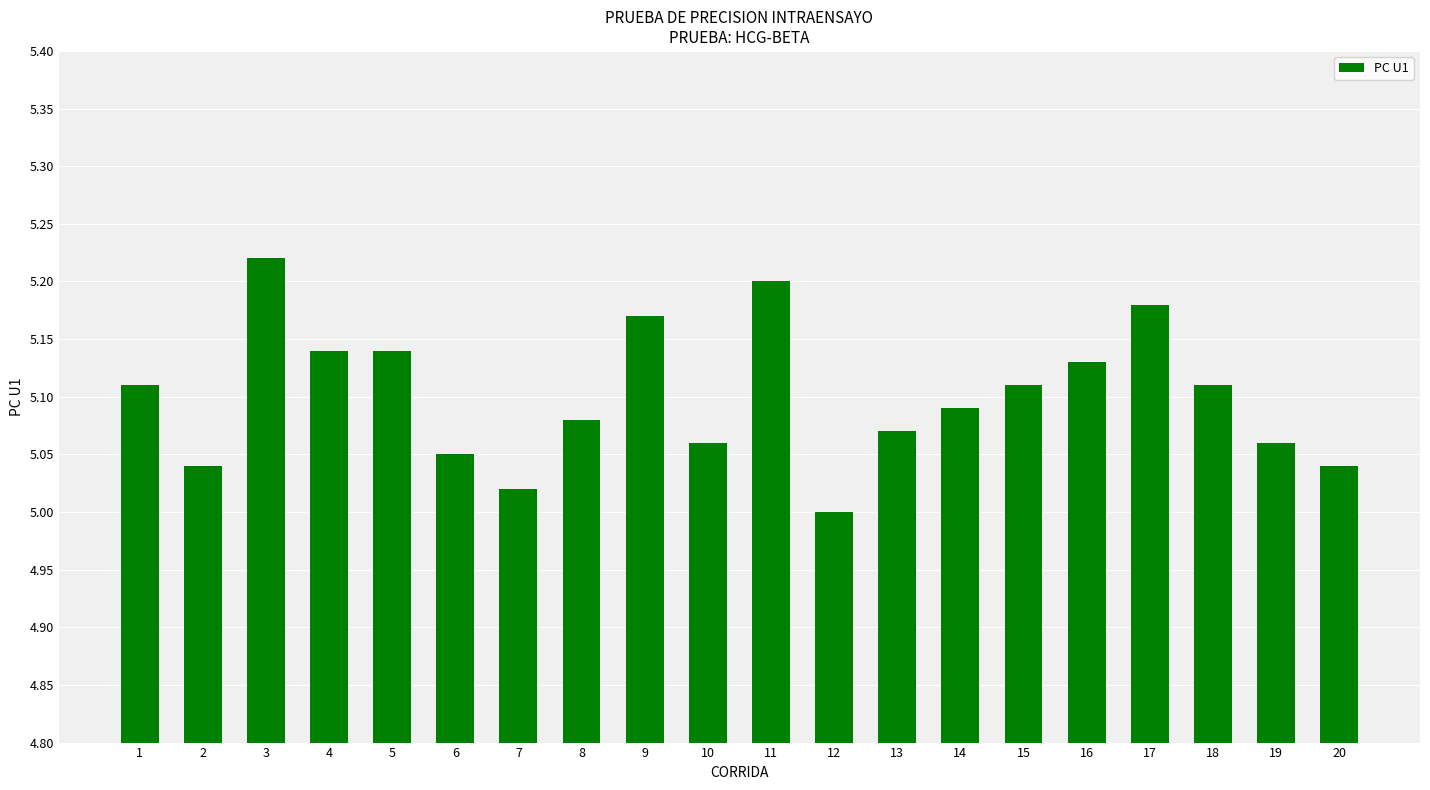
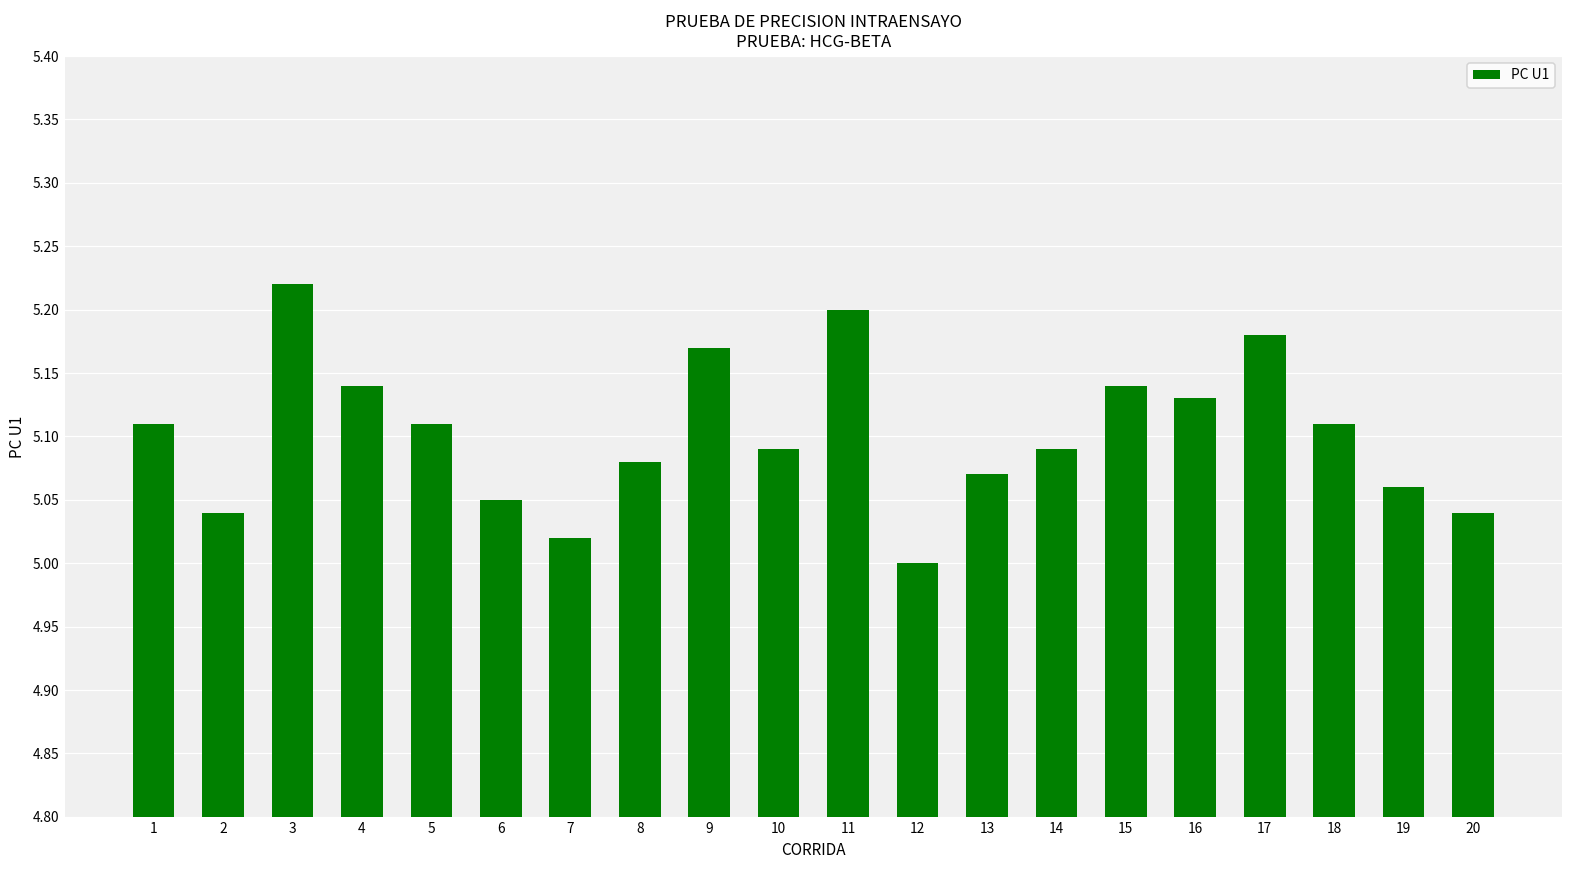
5: 5.14 -> 5.11
10: 5.06 -> 5.09
15: 5.11 -> 5.14
